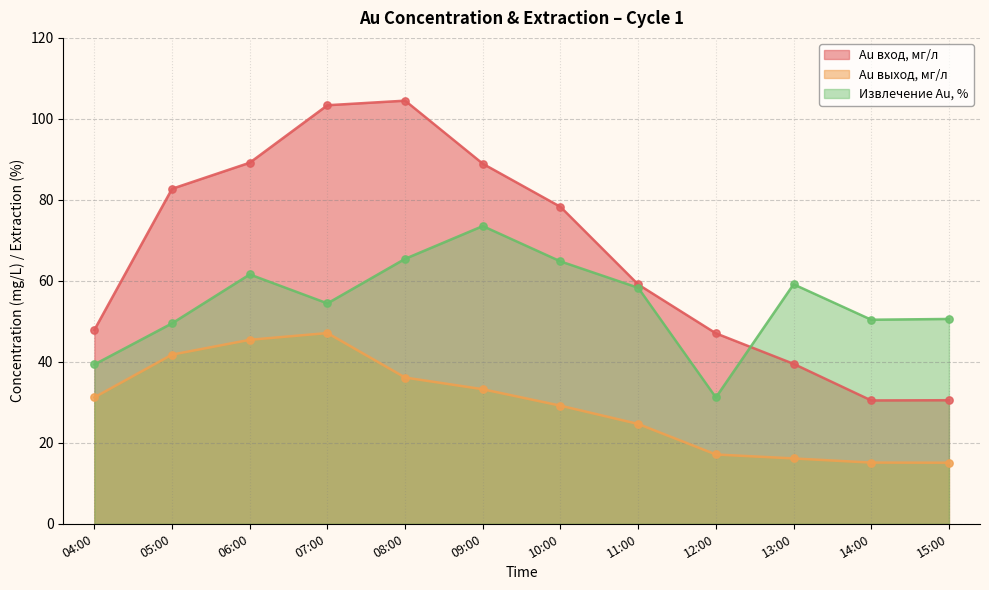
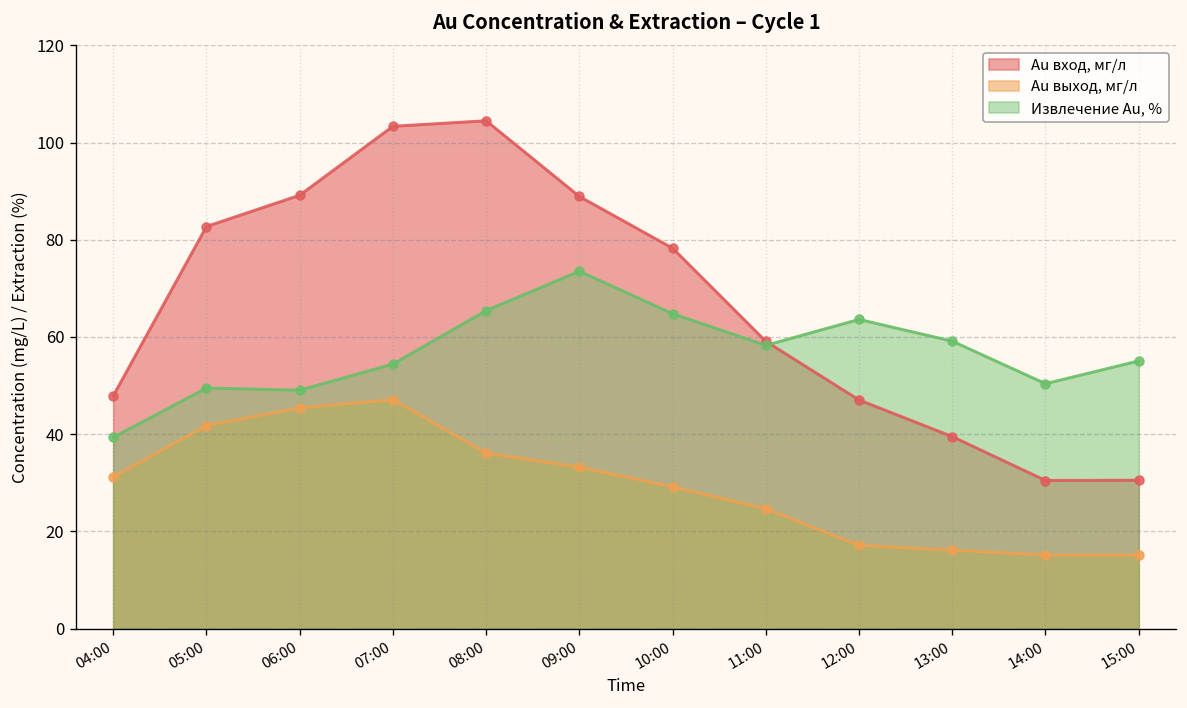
Извлечение Au, %, 06:00: 62 -> 49
Извлечение Au, %, 12:00: 31 -> 64
Извлечение Au, %, 15:00: 51 -> 55
